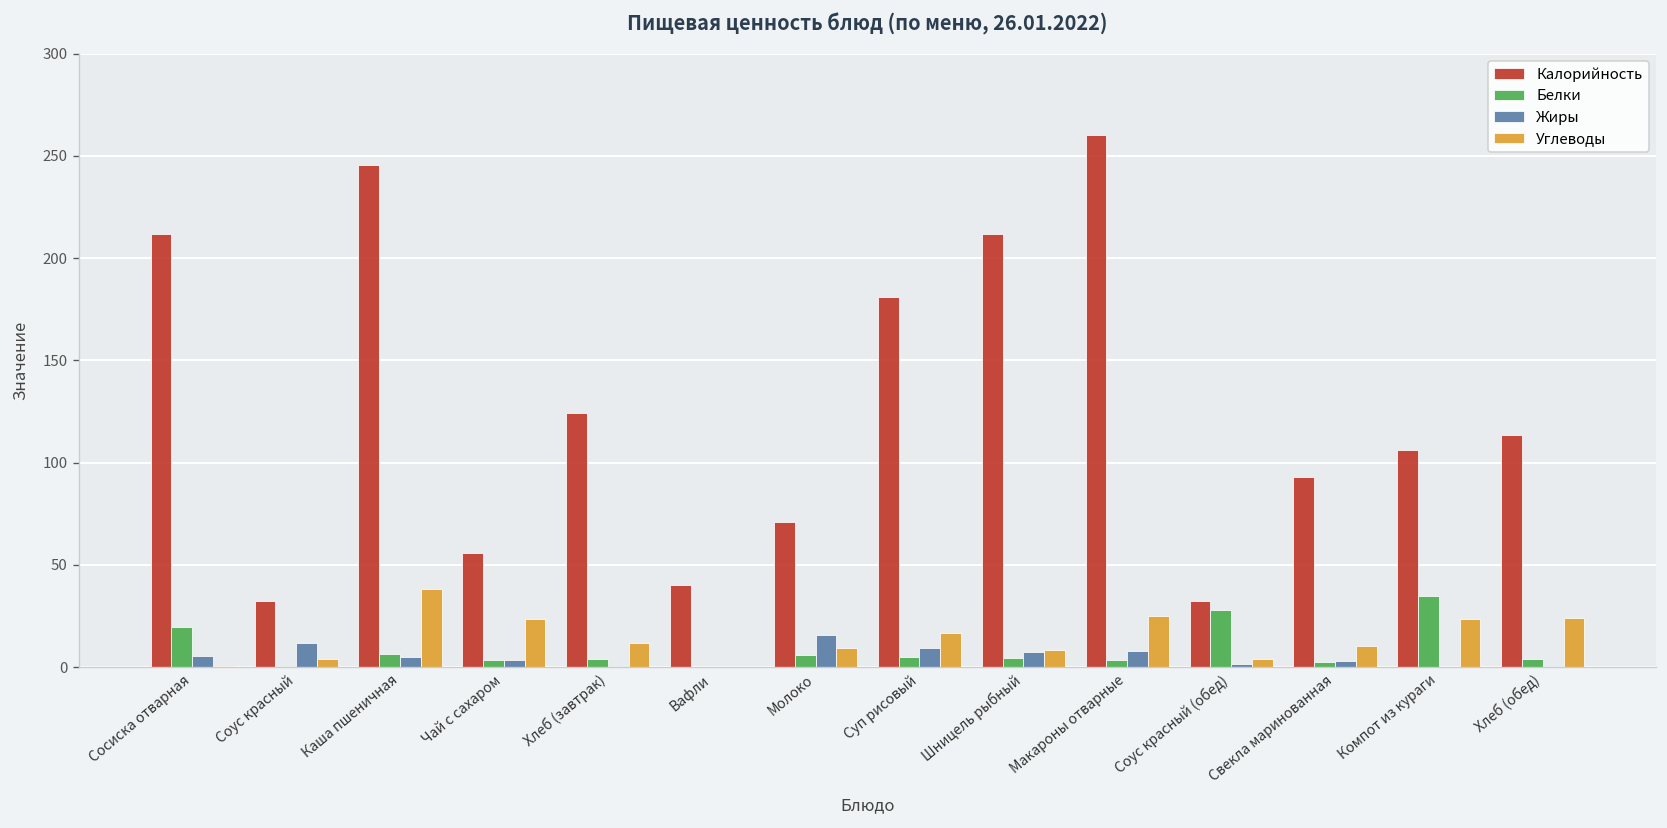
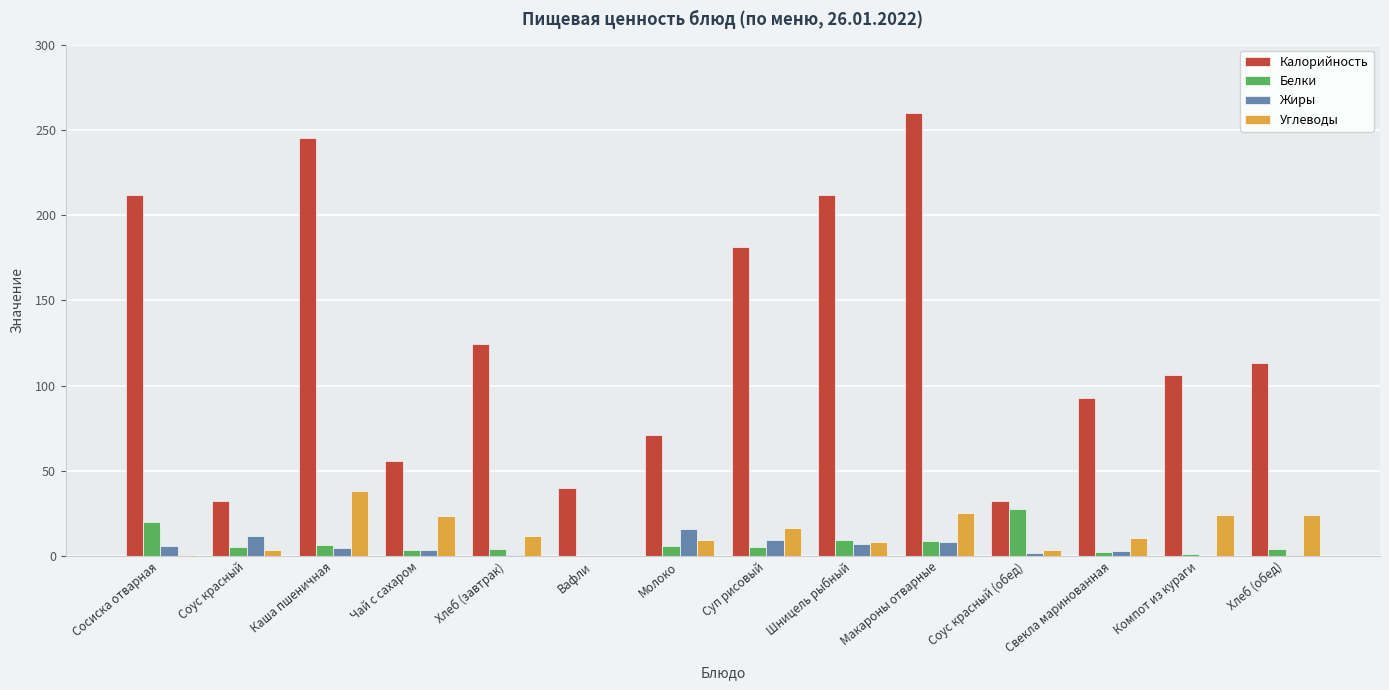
Белки, Соус красный: 1 -> 6
Белки, Шницель рыбный: 5 -> 9
Белки, Макароны отварные: 4 -> 9
Белки, Компот из кураги: 35 -> 1
